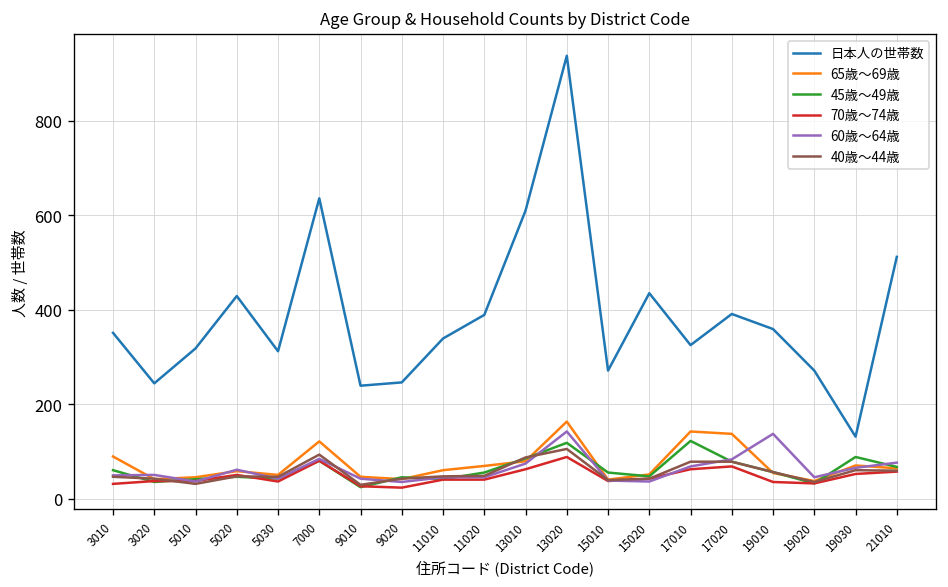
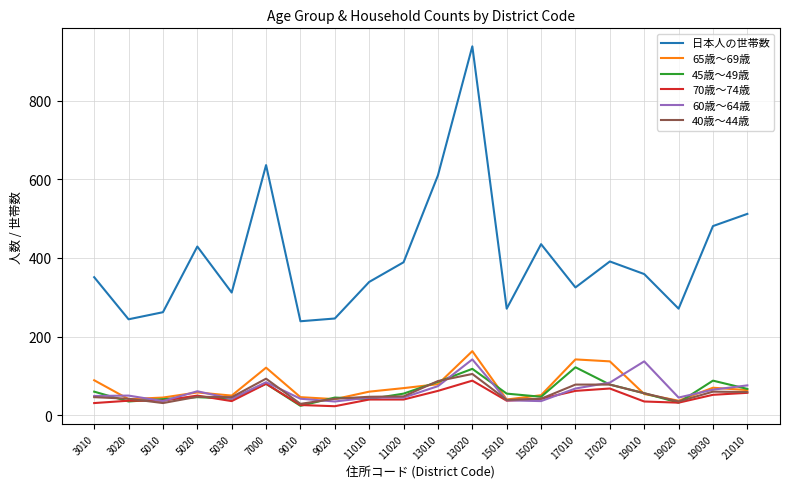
日本人の世帯数, 5010: 320 -> 260
日本人の世帯数, 19030: 130 -> 480
